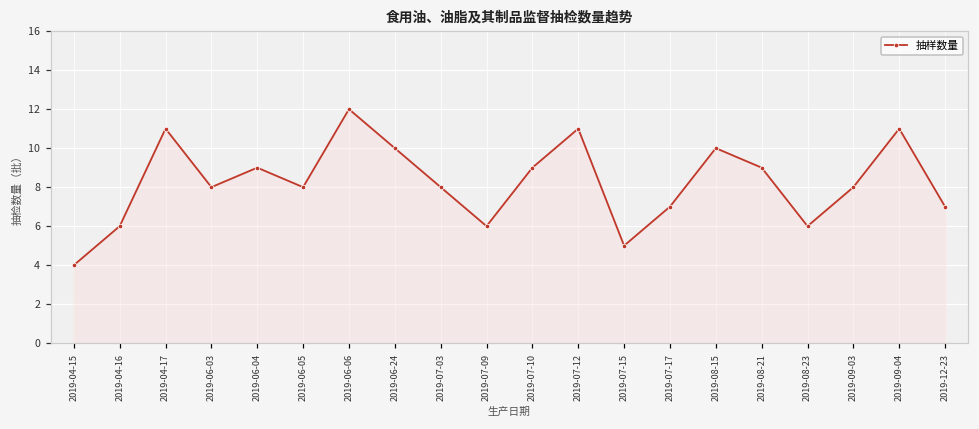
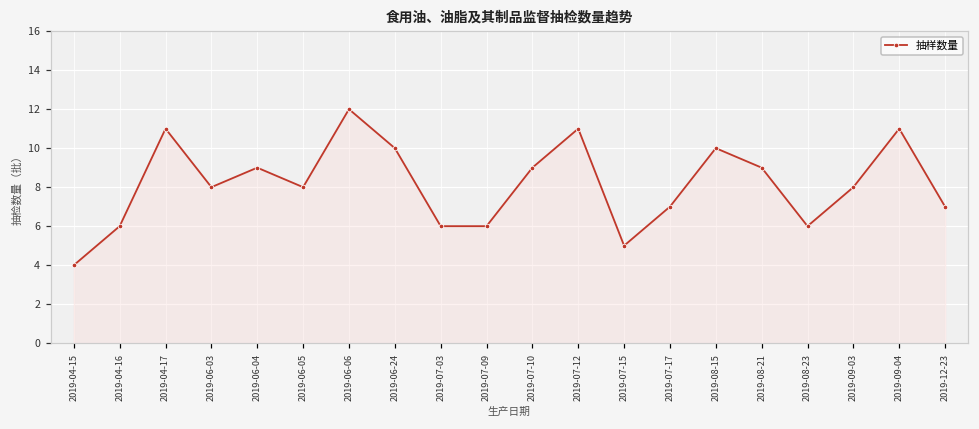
2019-07-03: 8 -> 6
